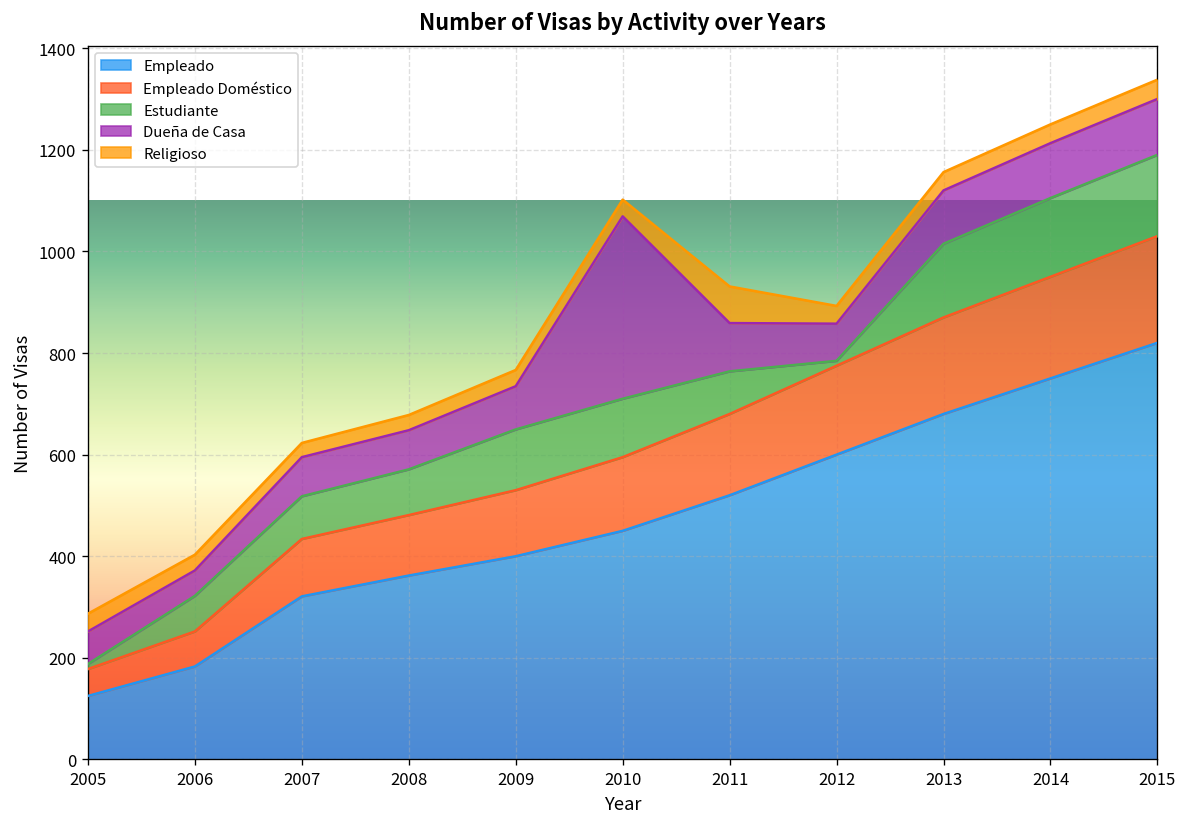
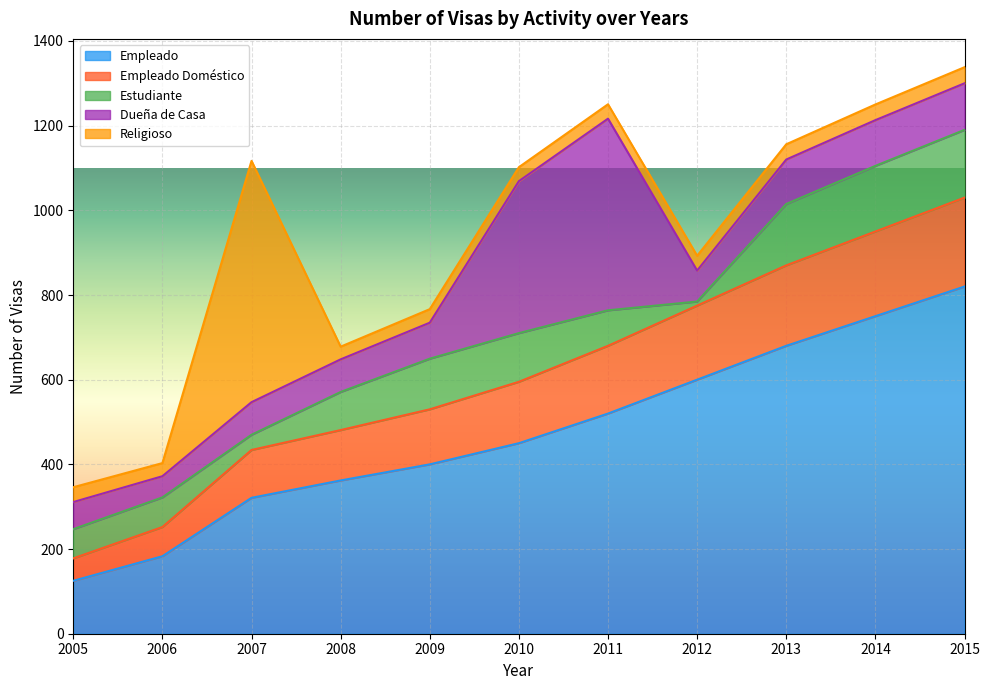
Estudiante, 2005: 10 -> 70
Estudiante, 2007: 80 -> 40
Religioso, 2007: 30 -> 570
Dueña de Casa, 2011: 100 -> 450
Religioso, 2011: 70 -> 30
